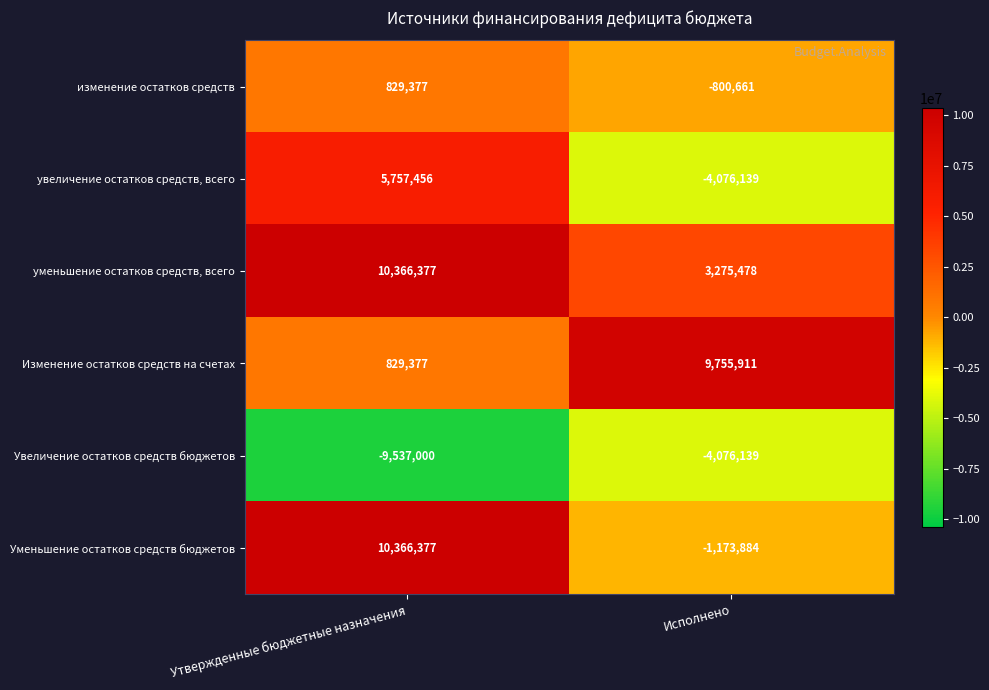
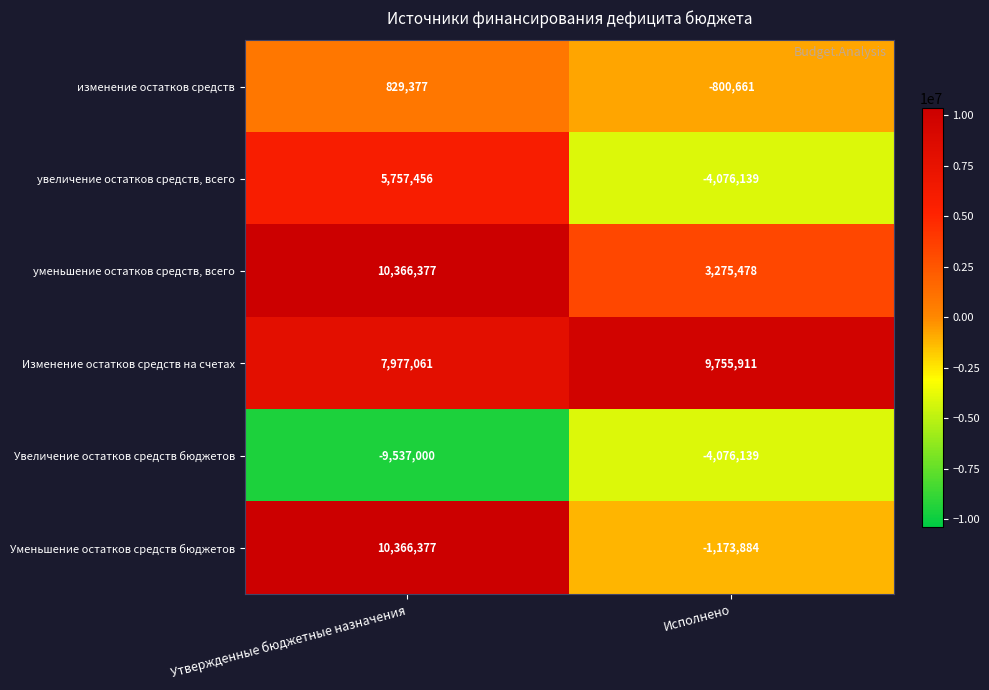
Изменение остатков средств на счетах, Утвержденные бюджетные назначения: 829,377 -> 7,977,061
